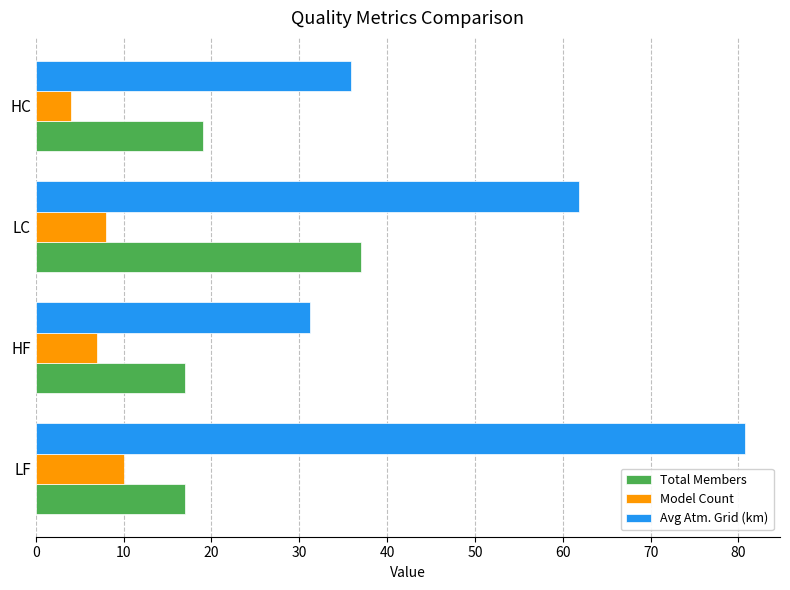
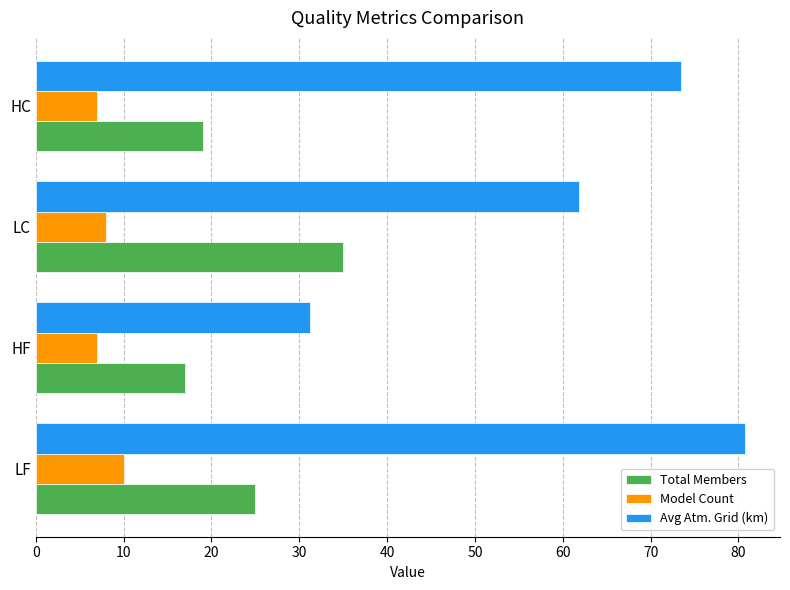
Avg Atm. Grid (km), HC: 36 -> 74
Model Count, HC: 4 -> 7
Total Members, LC: 37 -> 35
Total Members, LF: 17 -> 25
